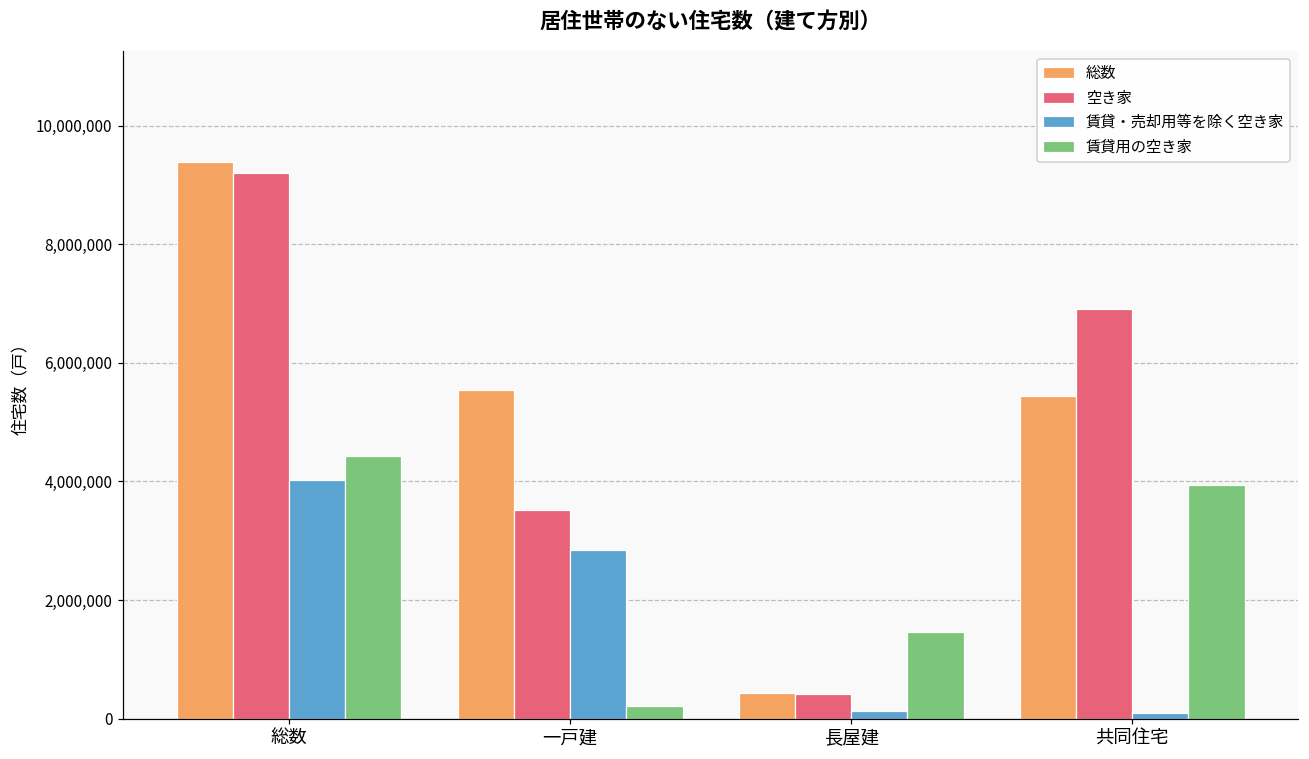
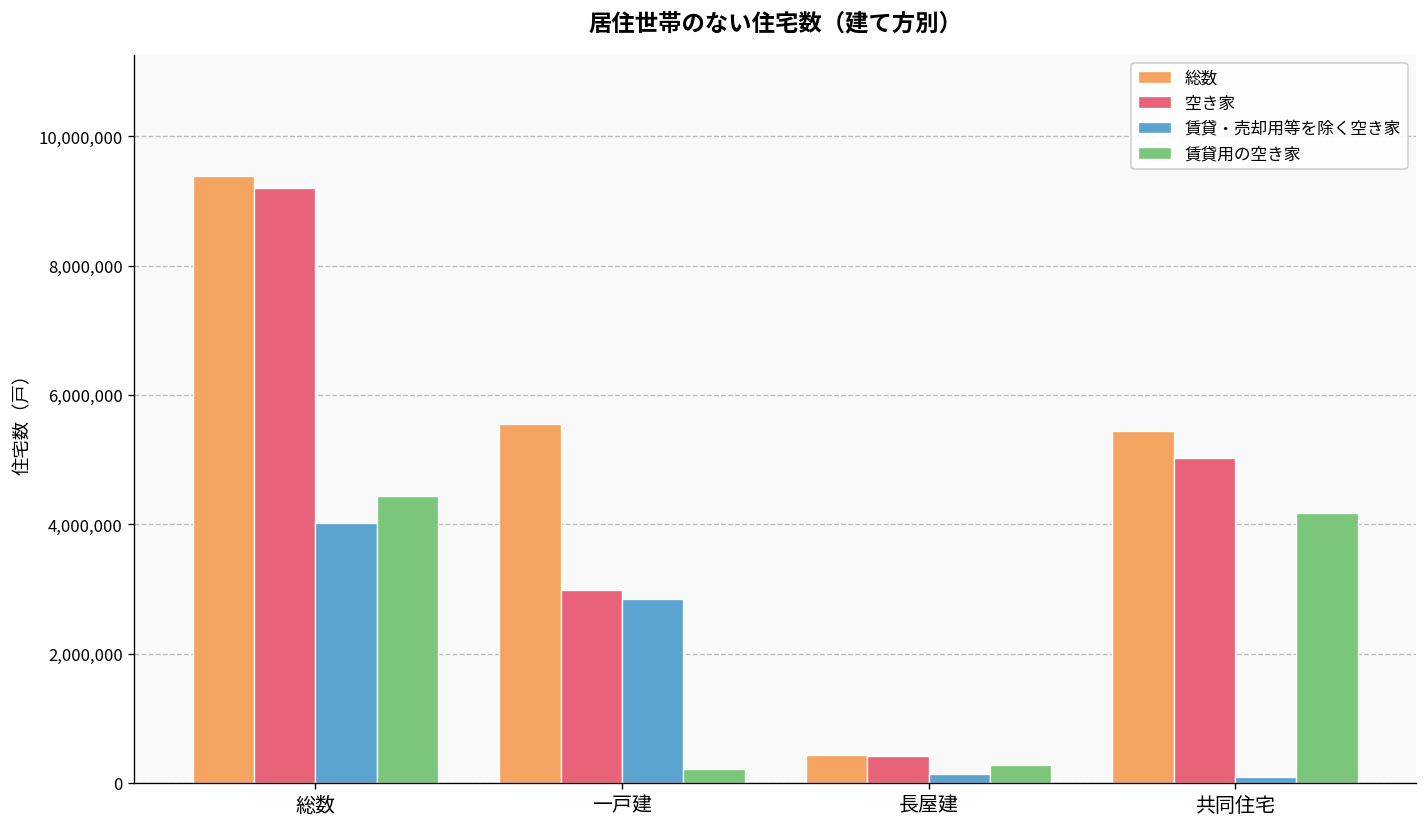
空き家, 一戸建: 3,500,000 -> 3,000,000
賃貸用の空き家, 長屋建: 1,500,000 -> 300,000
空き家, 共同住宅: 6,900,000 -> 5,000,000
賃貸用の空き家, 共同住宅: 3,900,000 -> 4,200,000
